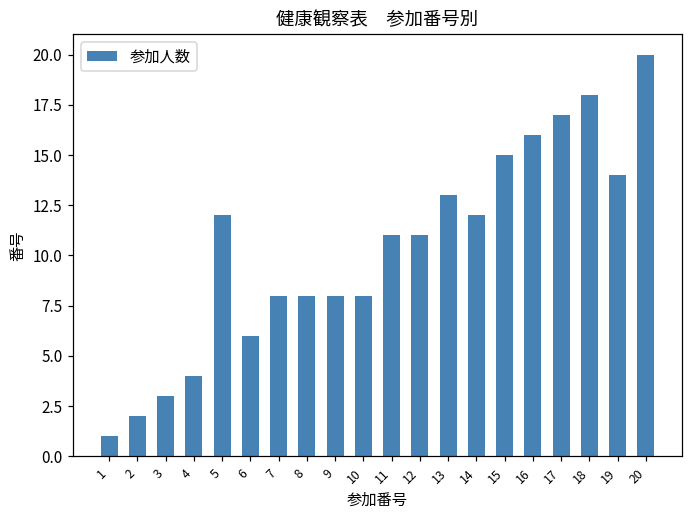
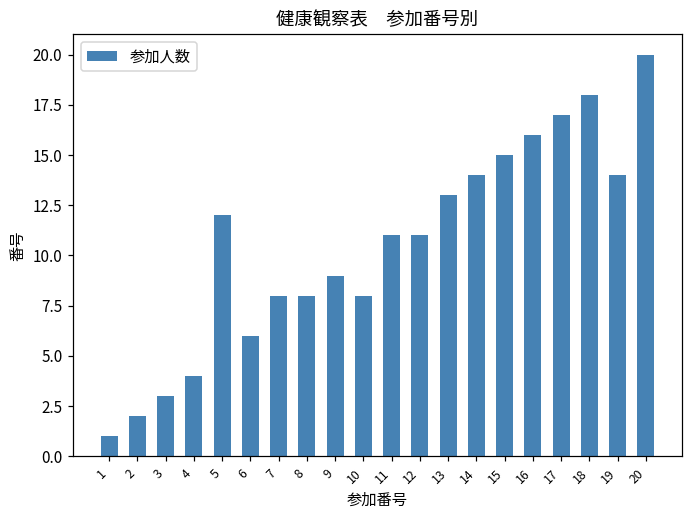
9: 8 -> 9
14: 12 -> 14
